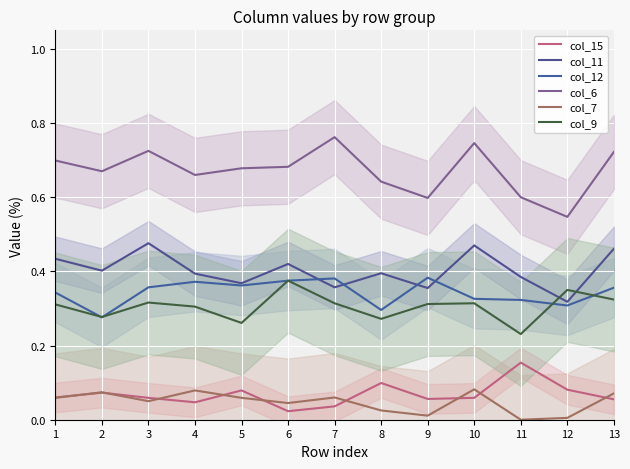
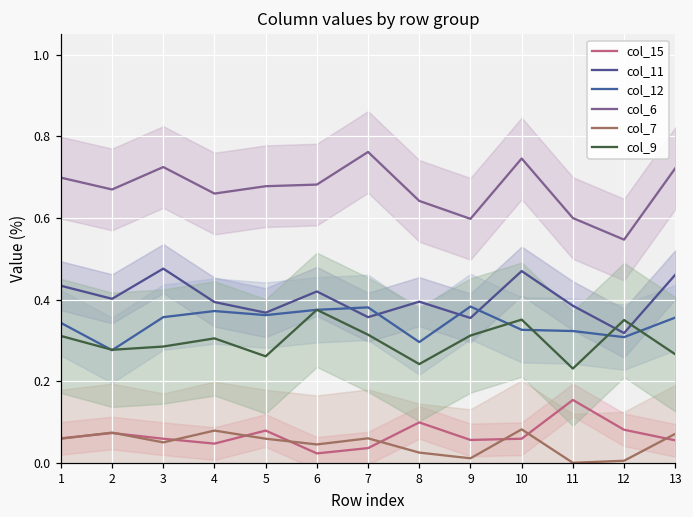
col_9, 3: 0.32 -> 0.29
col_9, 8: 0.27 -> 0.24
col_9, 10: 0.31 -> 0.35
col_9, 13: 0.32 -> 0.27
